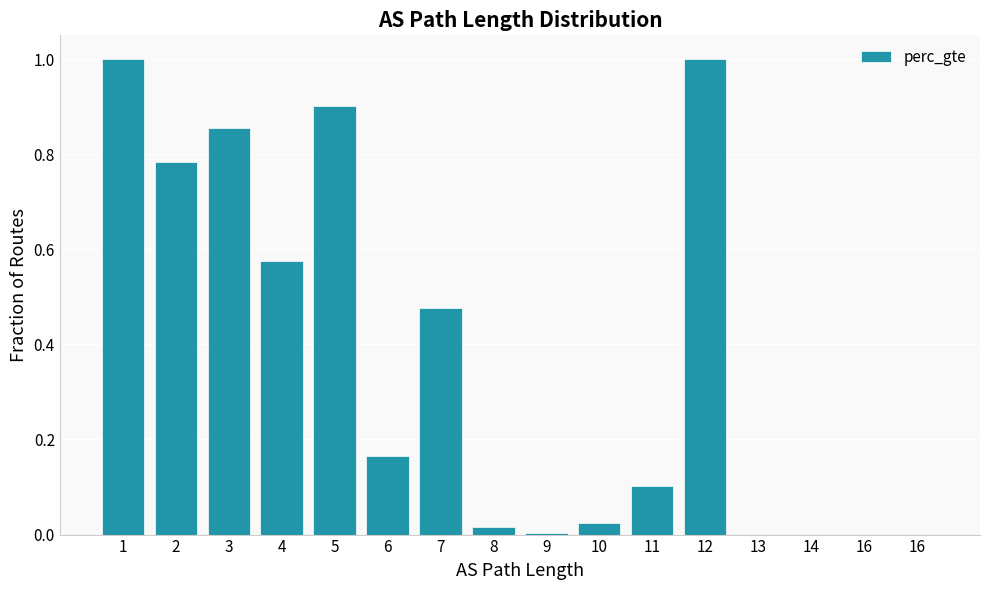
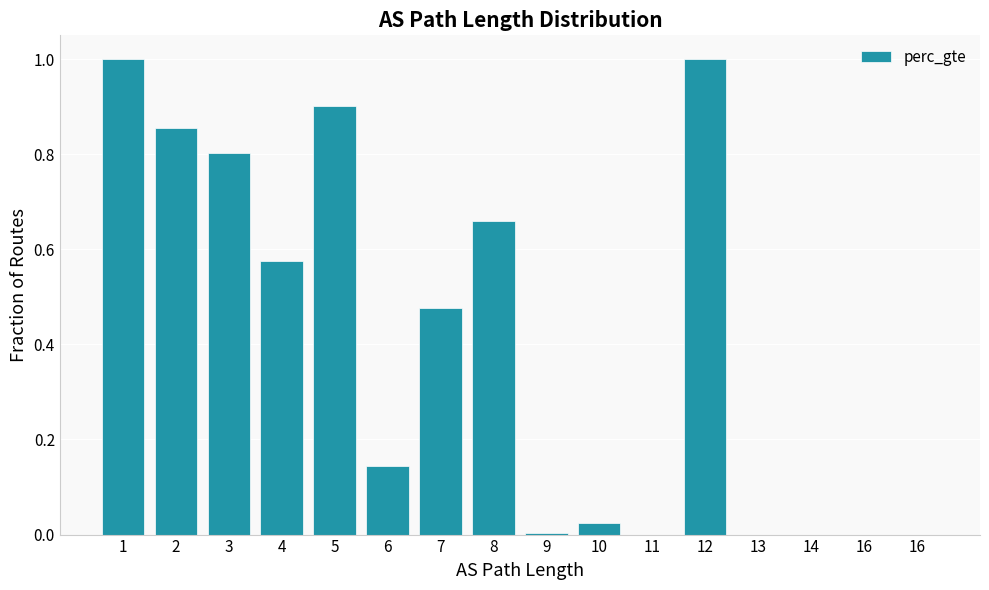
2: 0.78 -> 0.86
3: 0.86 -> 0.80
6: 0.17 -> 0.14
8: 0.02 -> 0.66
11: 0.10 -> 0.00
